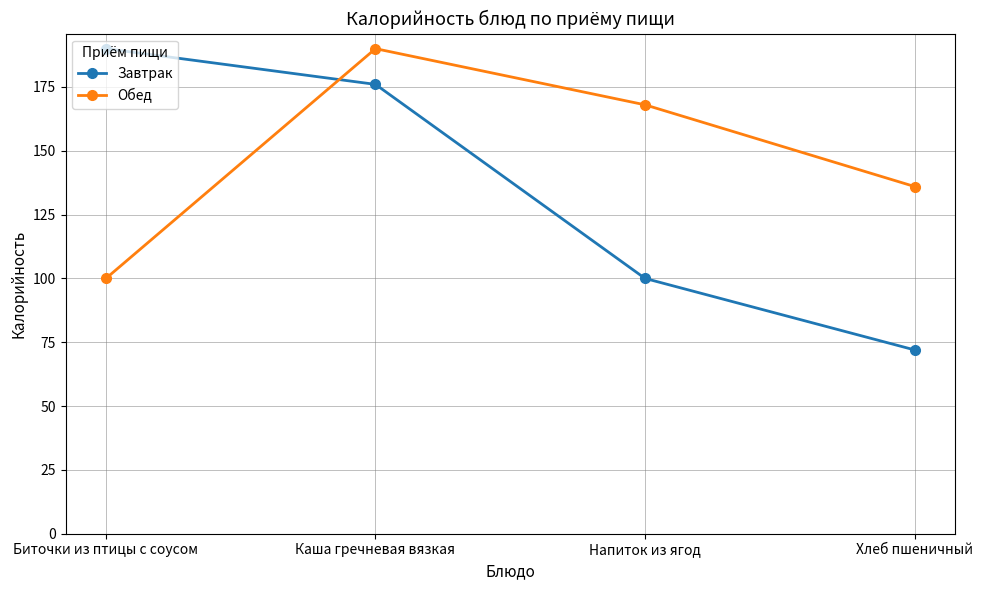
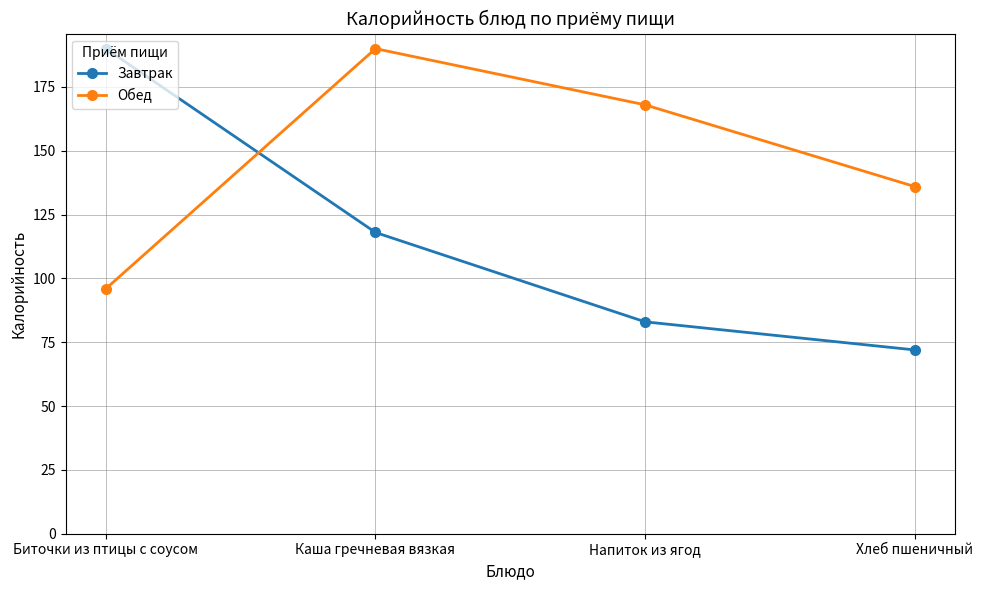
Обед, Биточки из птицы с соусом: 100 -> 96
Завтрак, Каша гречневая вязкая: 176 -> 118
Завтрак, Напиток из ягод: 100 -> 83
